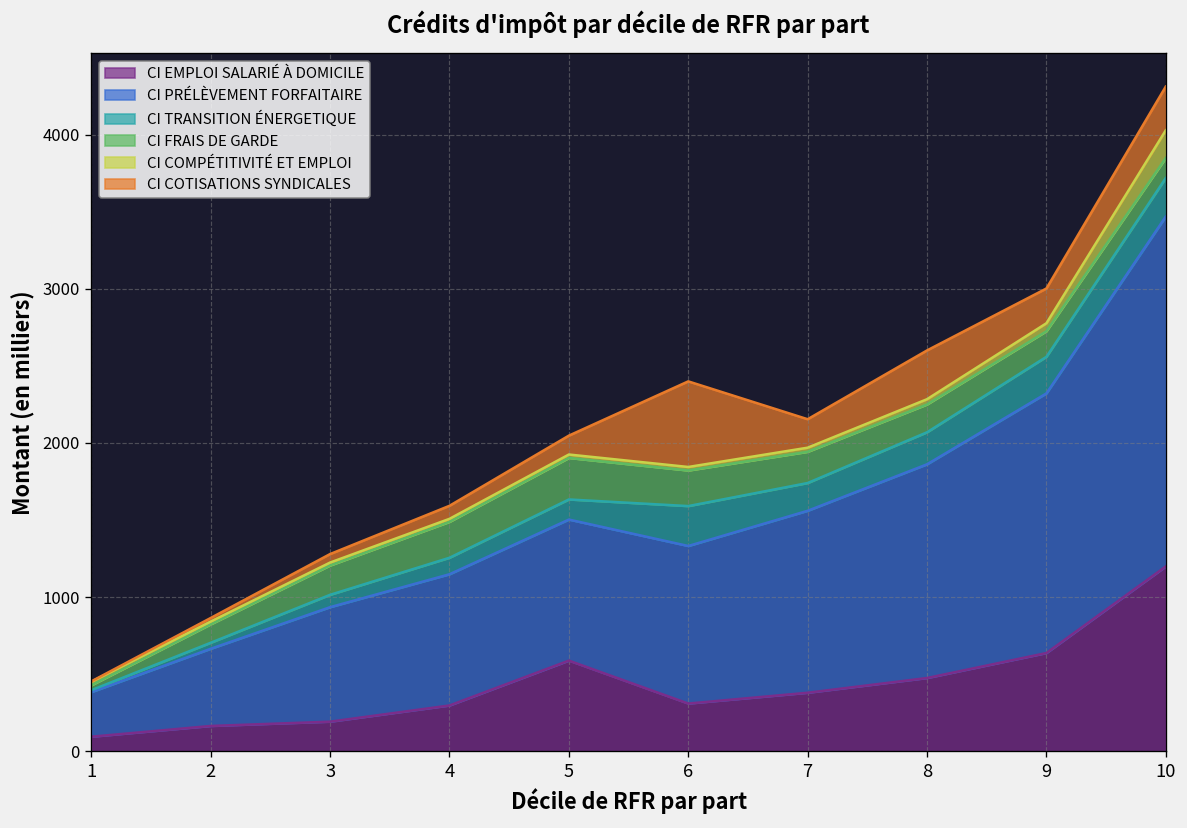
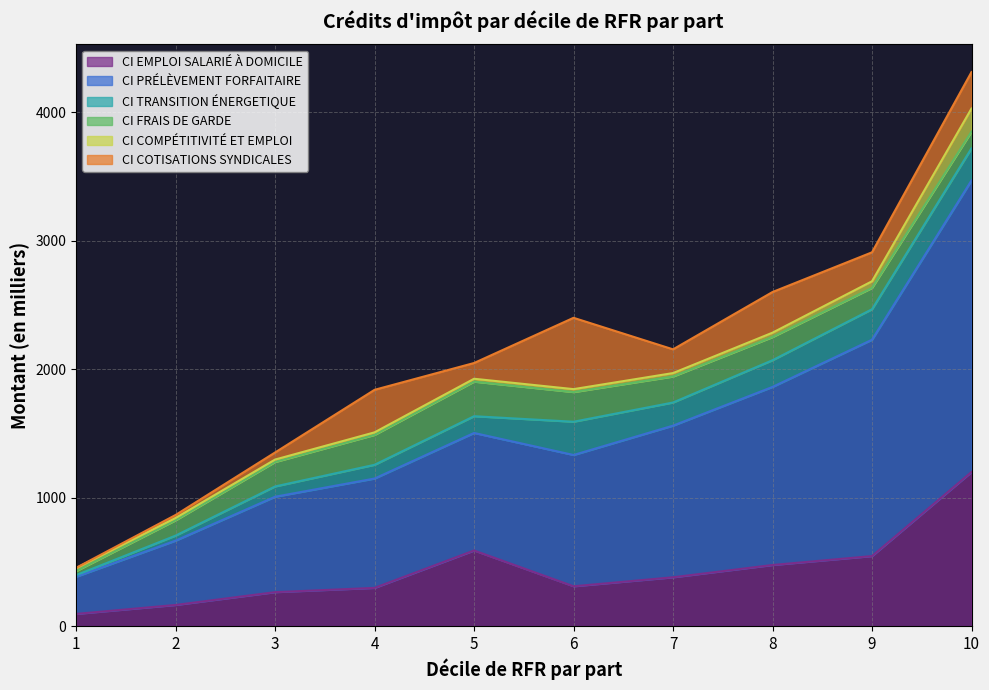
CI EMPLOI SALARIÉ À DOMICILE, 3: 190 -> 260
CI COTISATIONS SYNDICALES, 4: 80 -> 330
CI EMPLOI SALARIÉ À DOMICILE, 9: 640 -> 540
